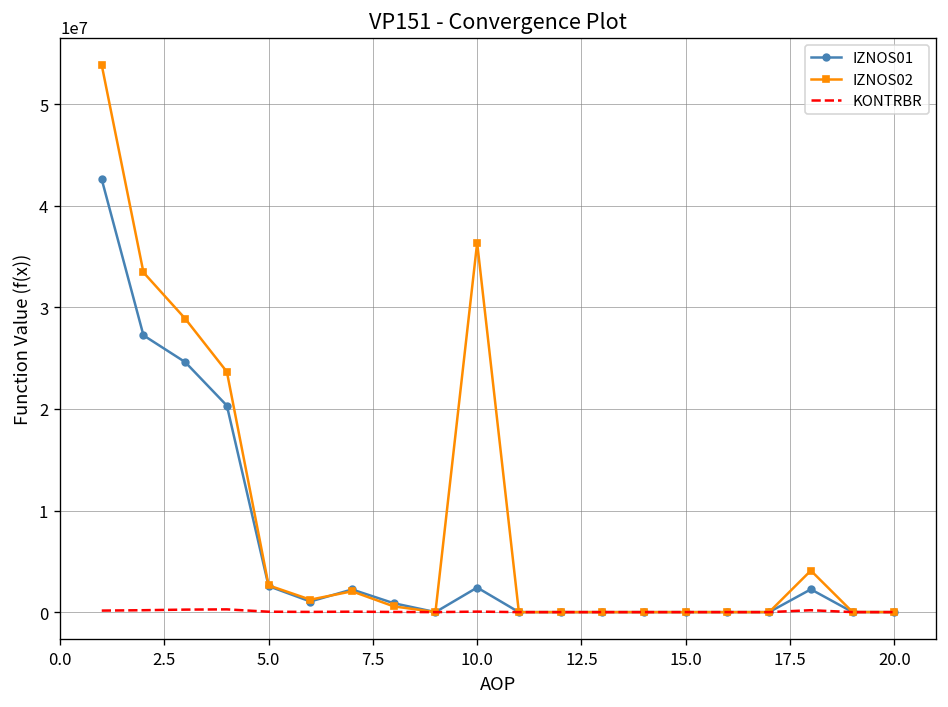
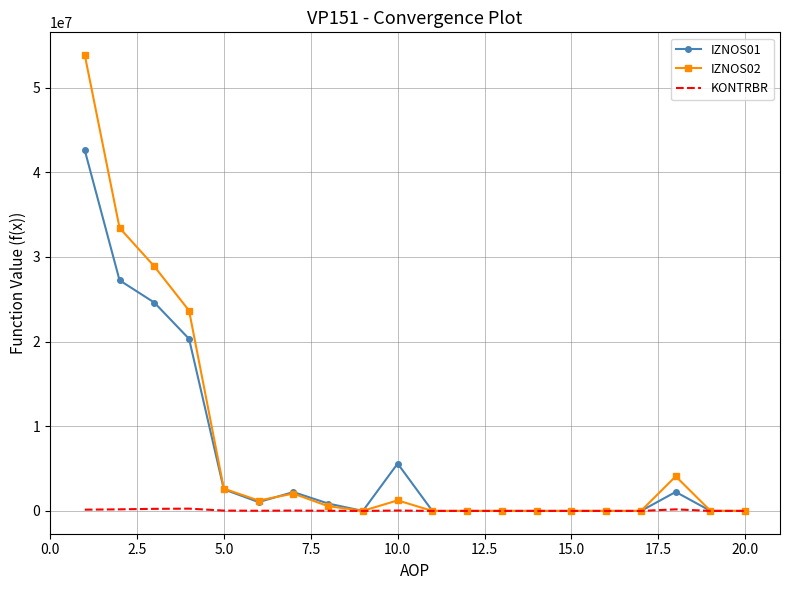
IZNOS01, 10.0: 2000000 -> 6000000
IZNOS02, 10.0: 36000000 -> 1000000
